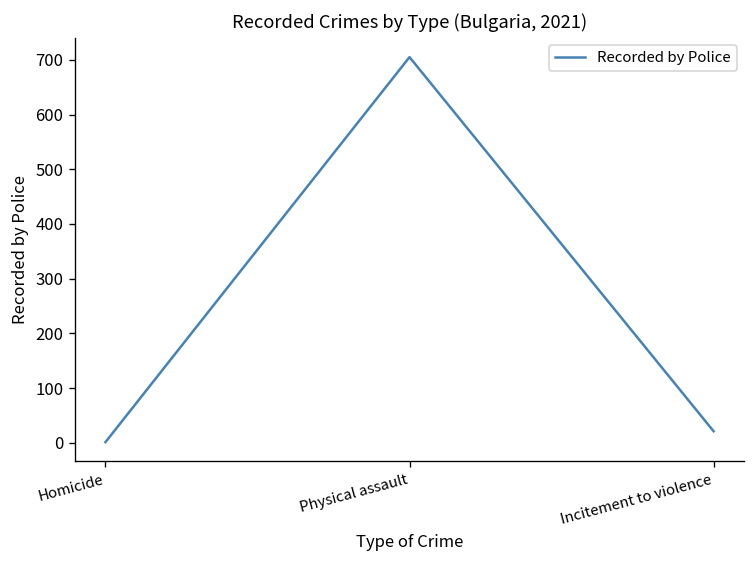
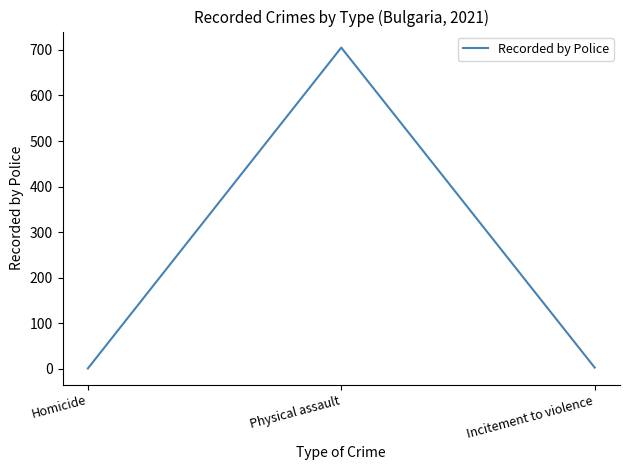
Incitement to violence: 20 -> 0
